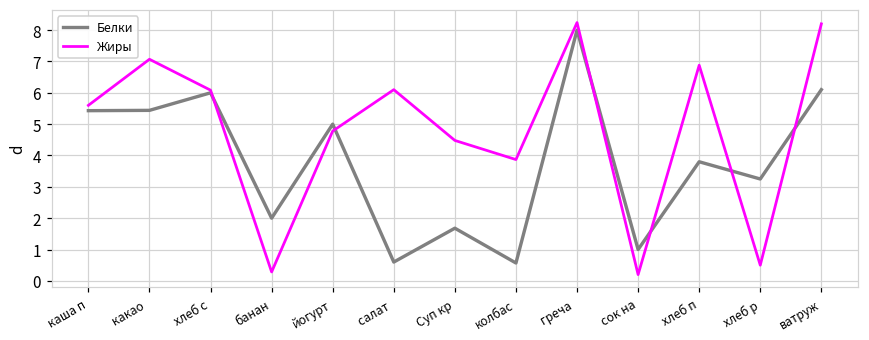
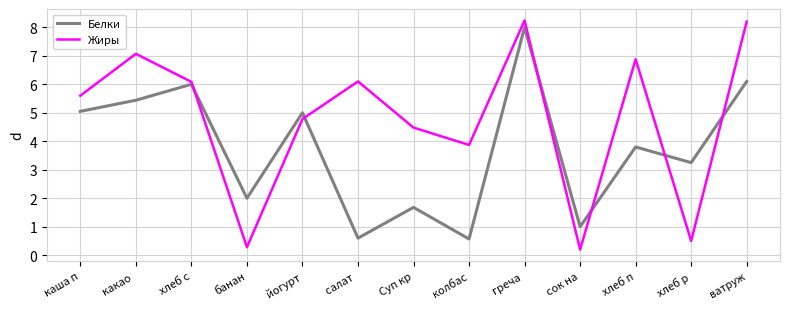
Белки, каша п: 5.4 -> 5.1
